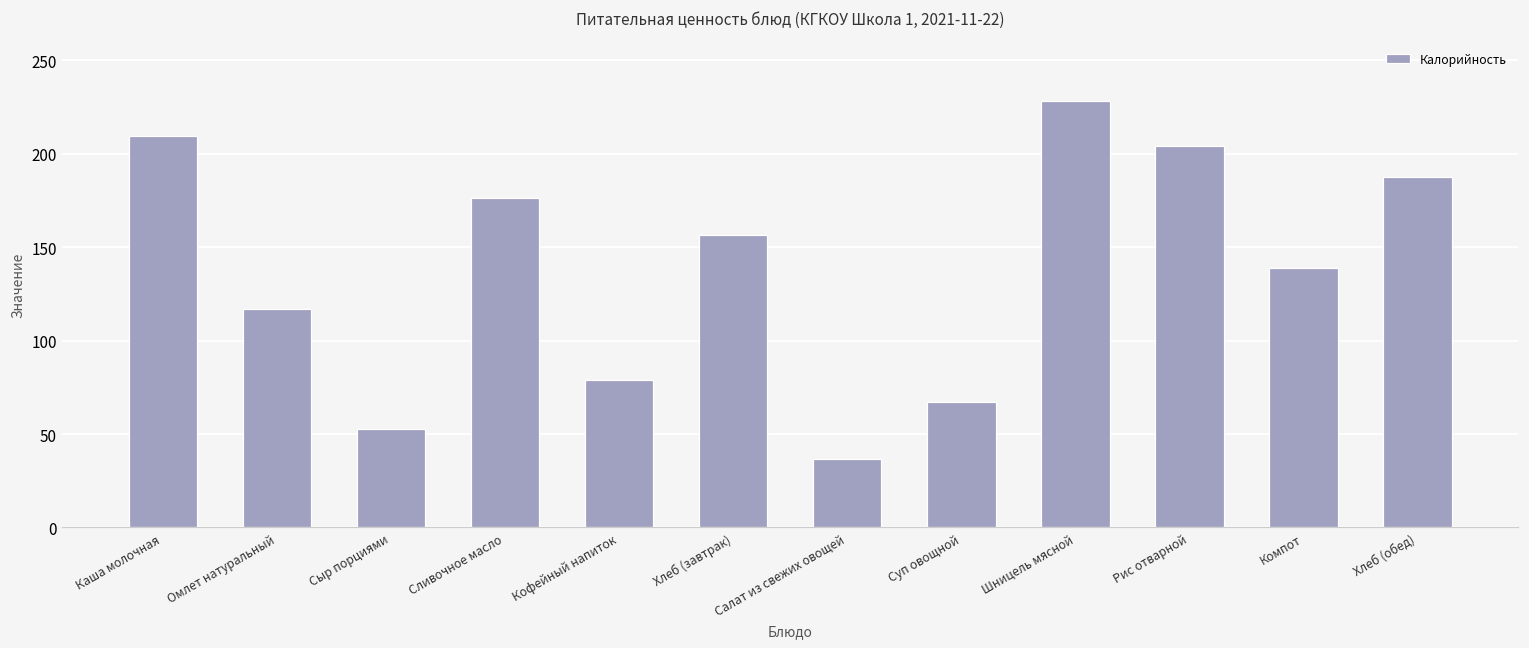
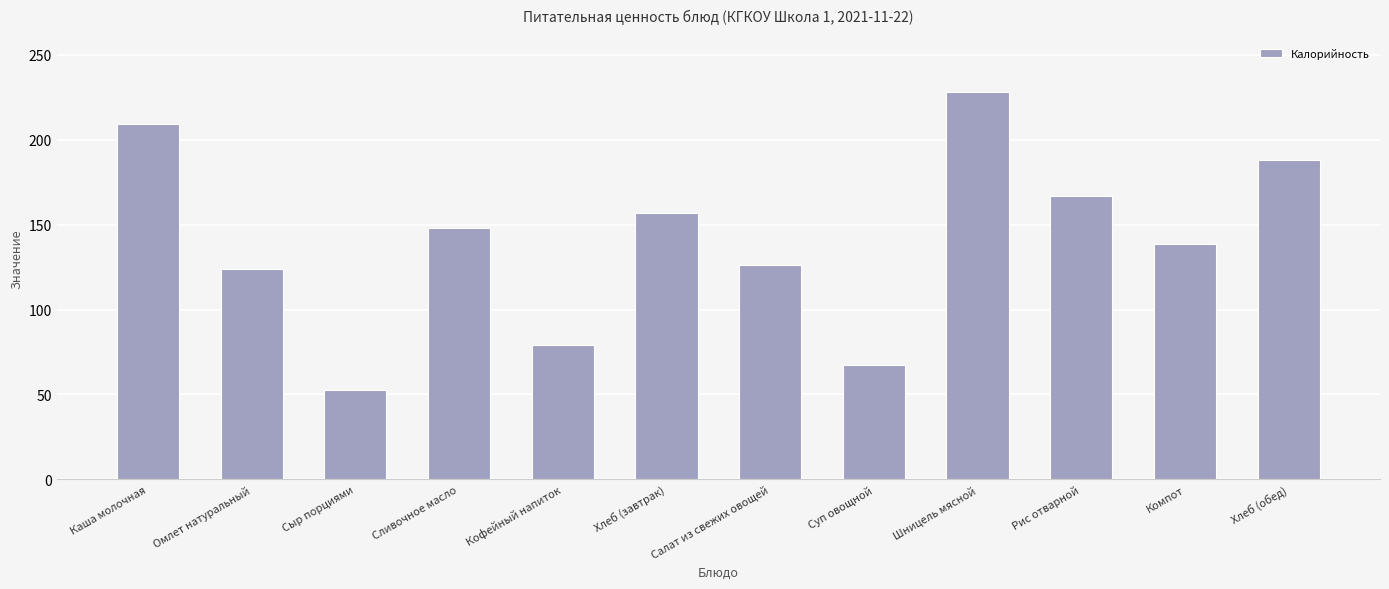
Омлет натуральный: 117 -> 124
Сливочное масло: 176 -> 148
Салат из свежих овощей: 37 -> 126
Рис отварной: 204 -> 167
